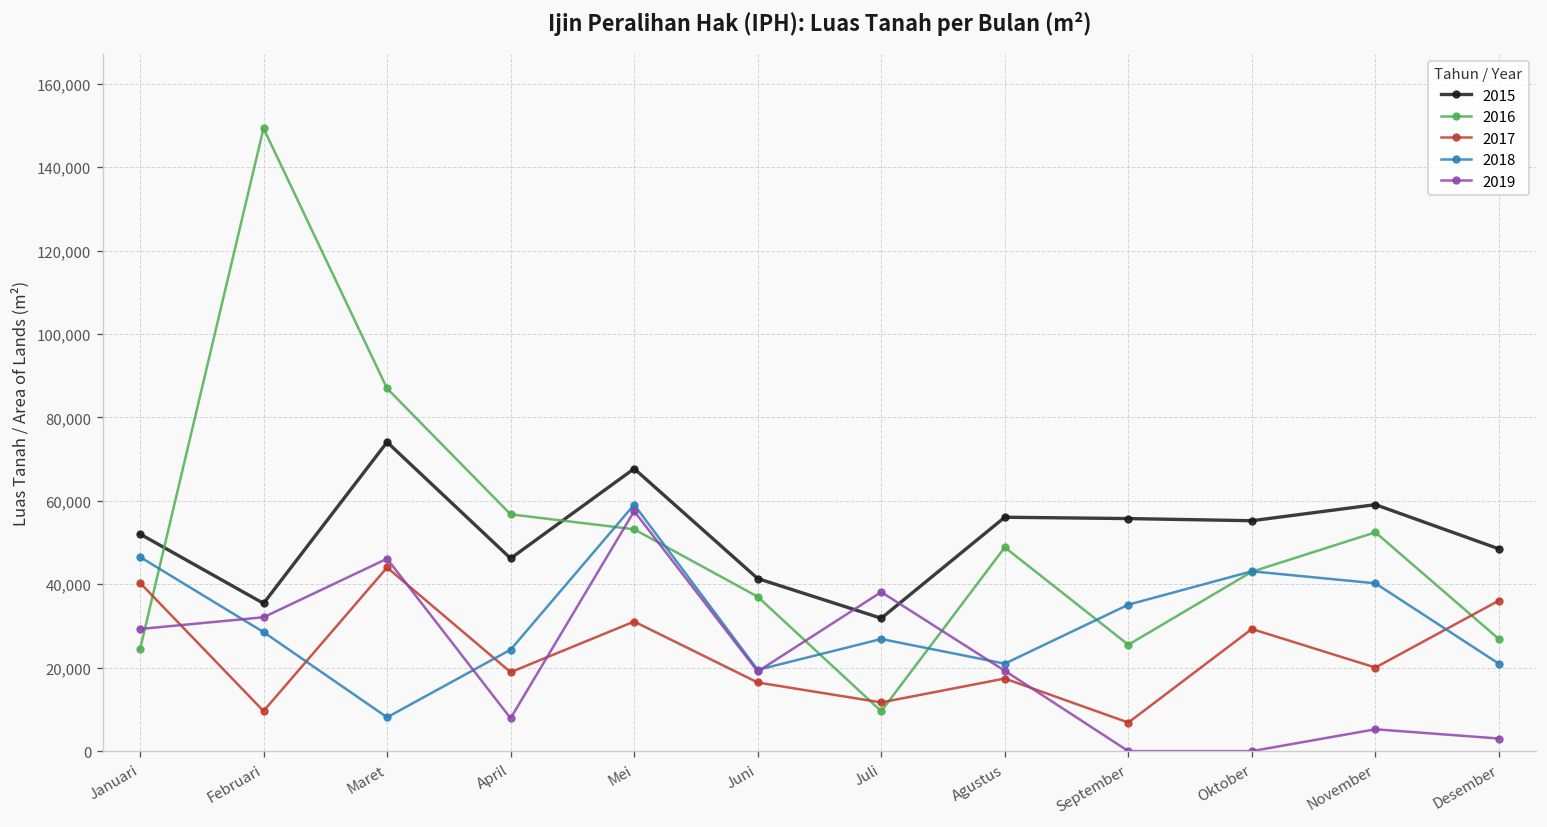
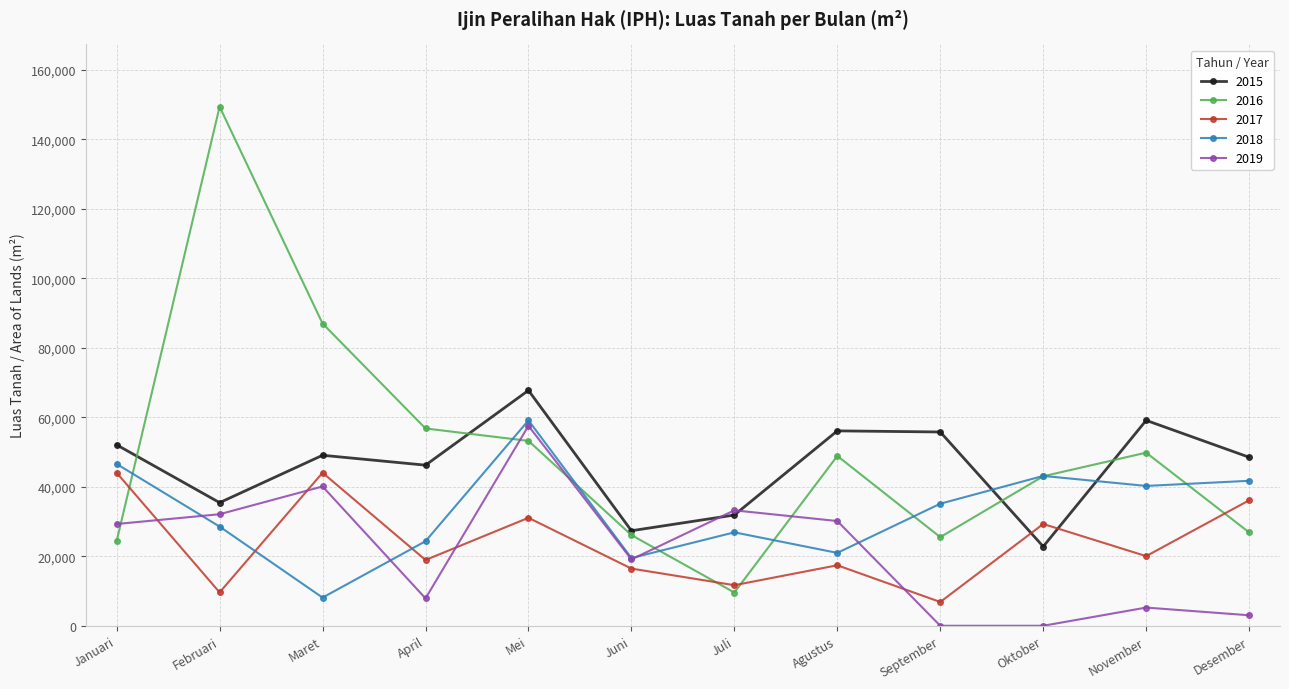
2017, Januari: 40,000 -> 44,000
2015, Maret: 74,000 -> 49,000
2019, Maret: 46,000 -> 40,000
2015, Juni: 41,000 -> 27,000
2016, Juni: 37,000 -> 26,000
2019, Juli: 38,000 -> 33,000
2019, Agustus: 19,000 -> 30,000
2015, Oktober: 55,000 -> 23,000
2016, November: 52,000 -> 50,000
2018, Desember: 21,000 -> 42,000
